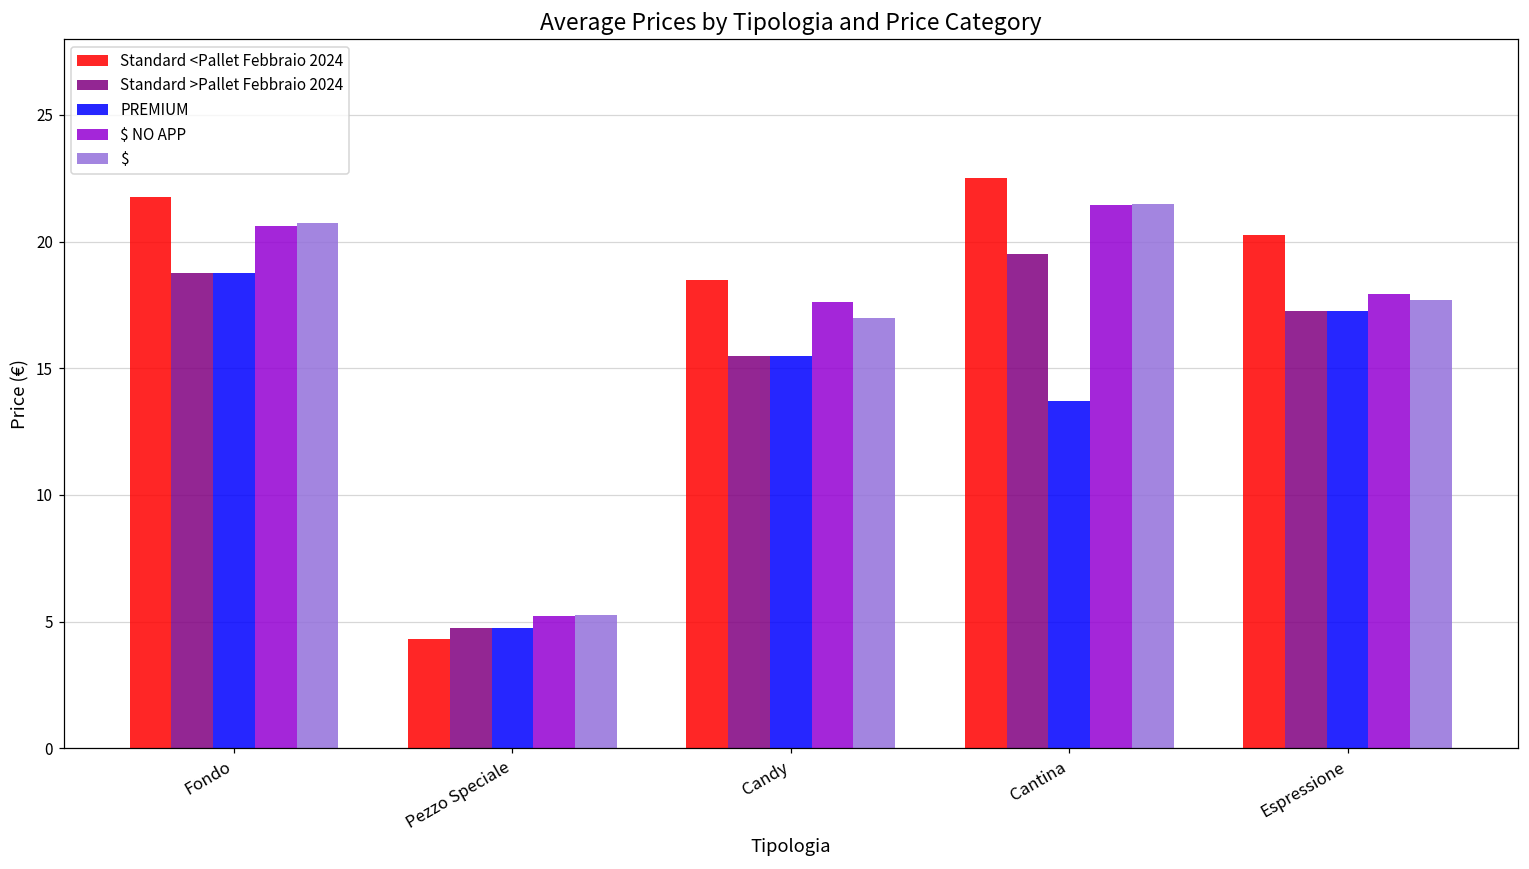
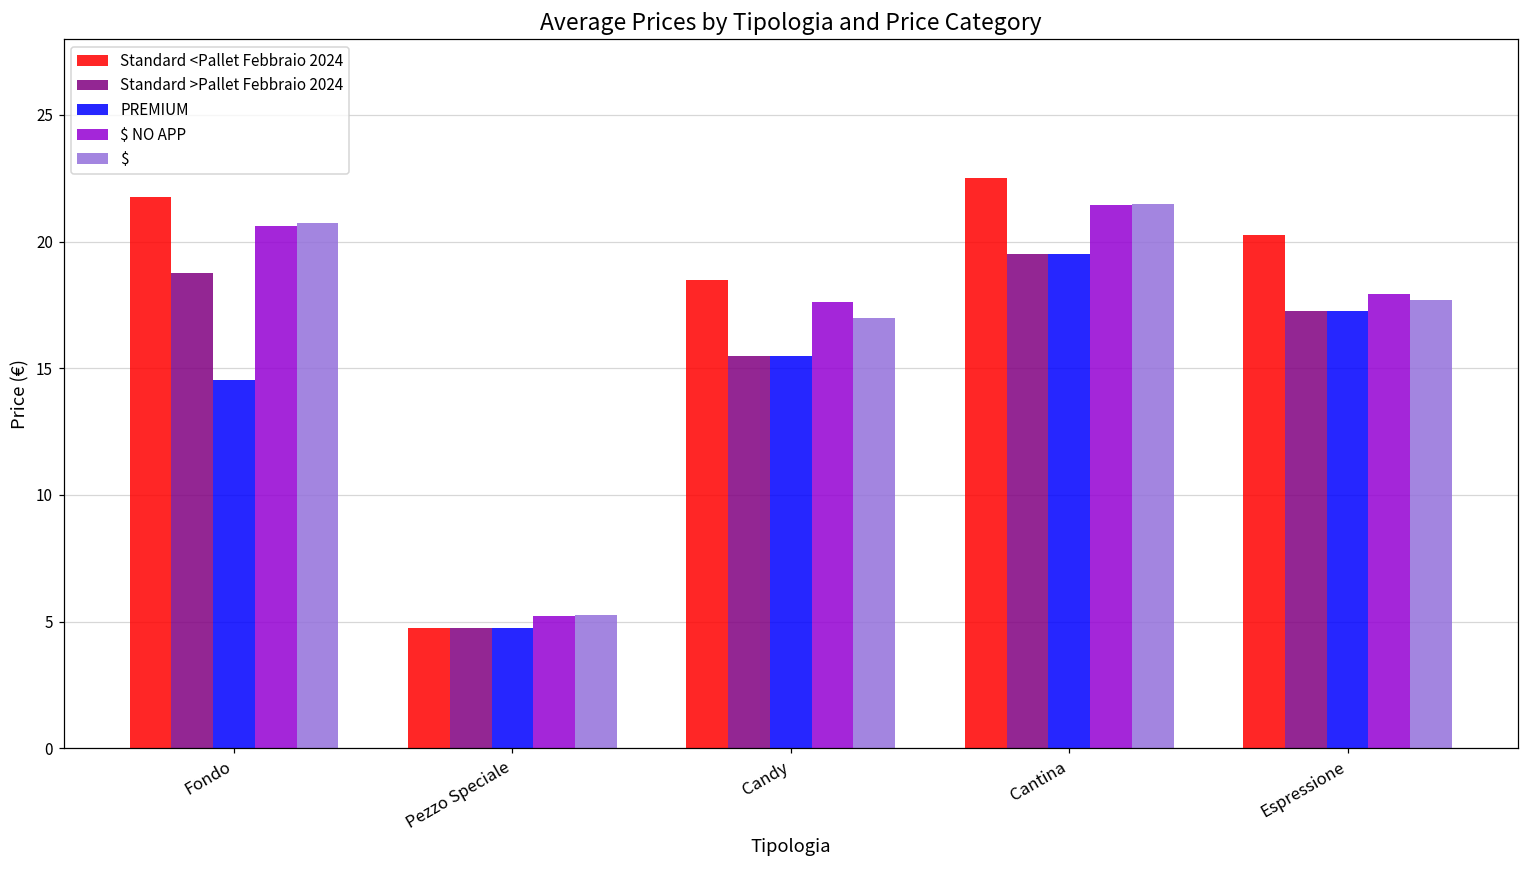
PREMIUM, Fondo: 18.8 -> 14.6
Standard <Pallet Febbraio 2024, Pezzo Speciale: 4.3 -> 4.8
PREMIUM, Cantina: 13.7 -> 19.5
